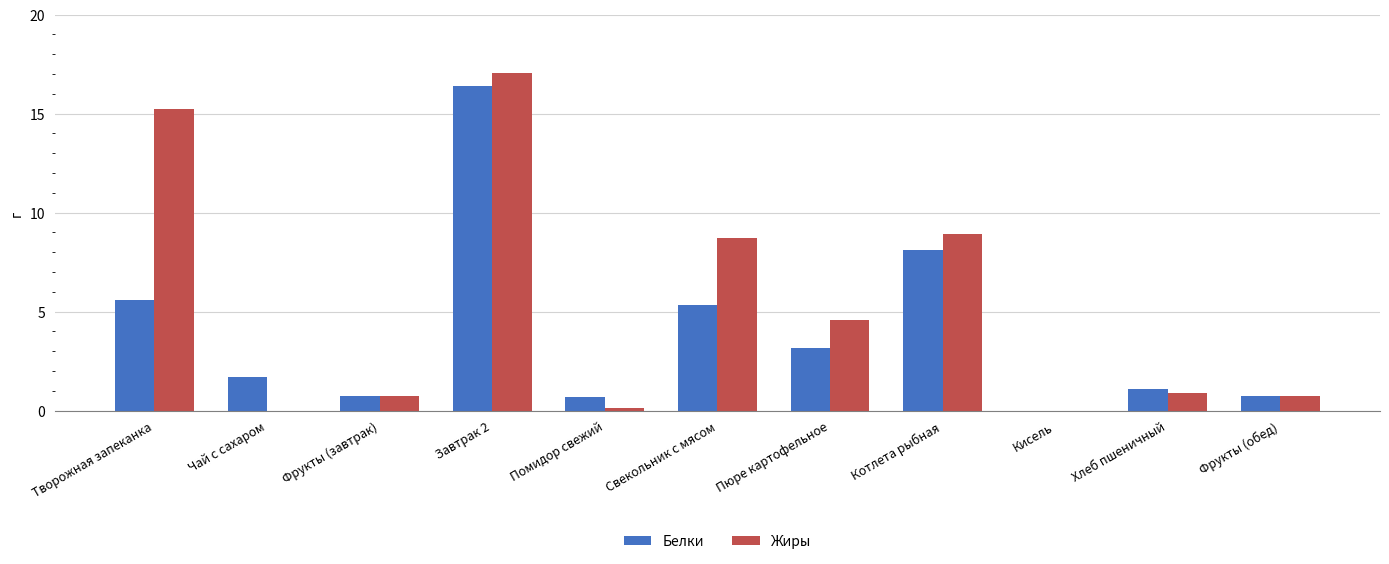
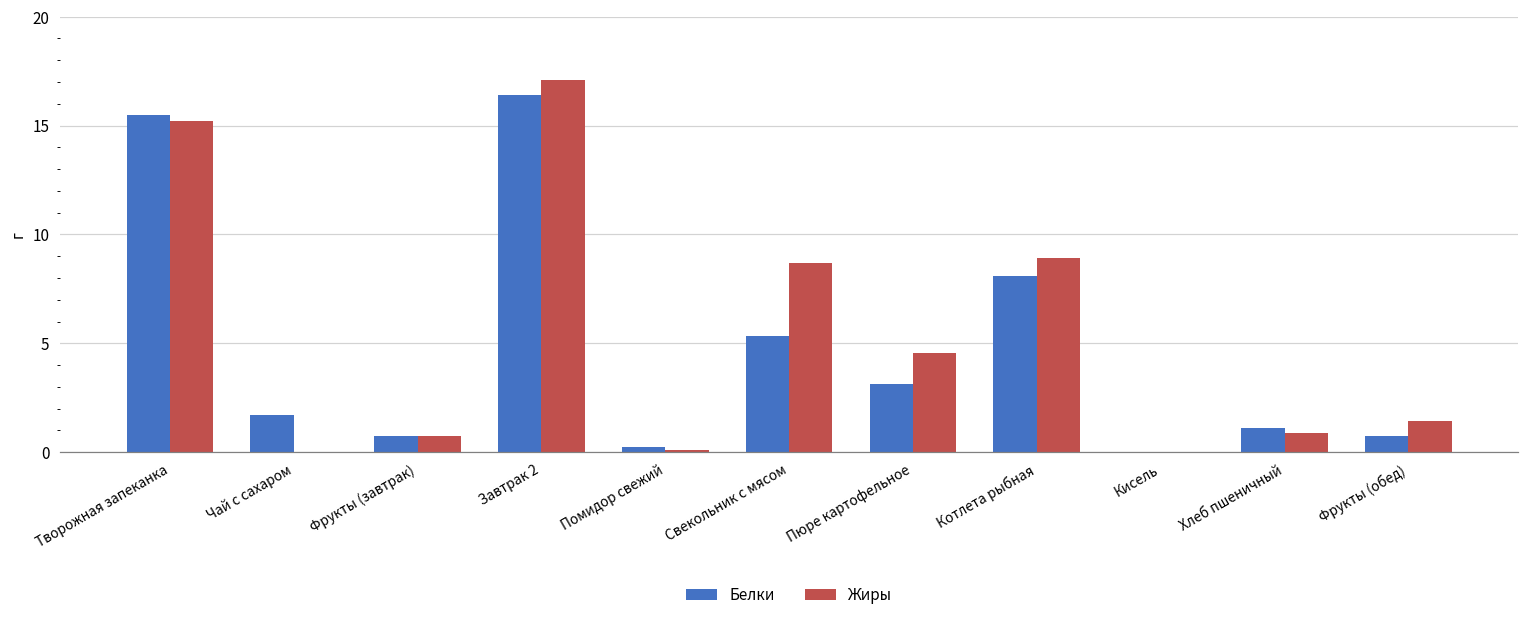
Белки, Творожная запеканка: 5.6 -> 15.5
Белки, Помидор свежий: 0.7 -> 0.3
Жиры, Фрукты (обед): 0.7 -> 1.5
